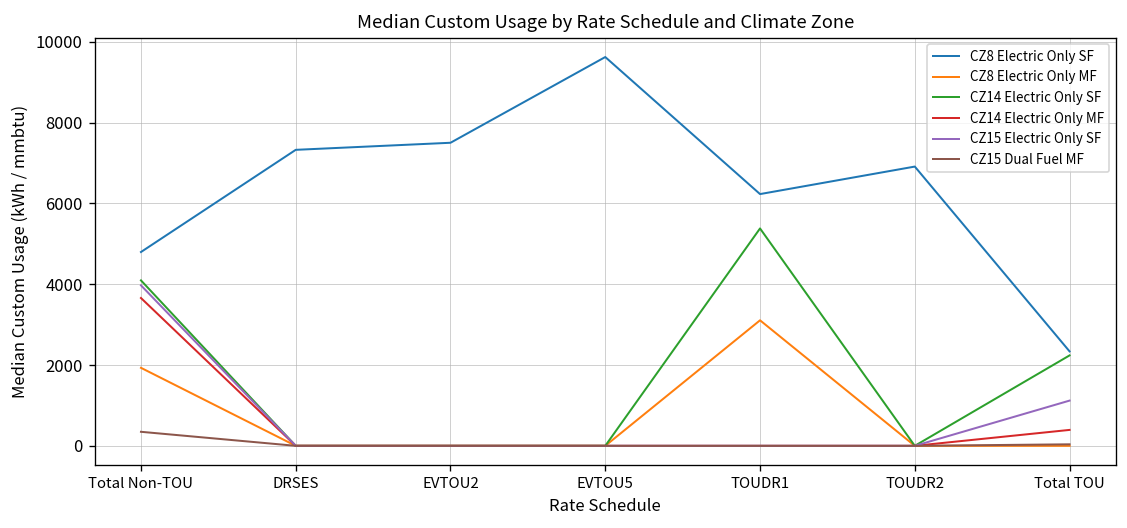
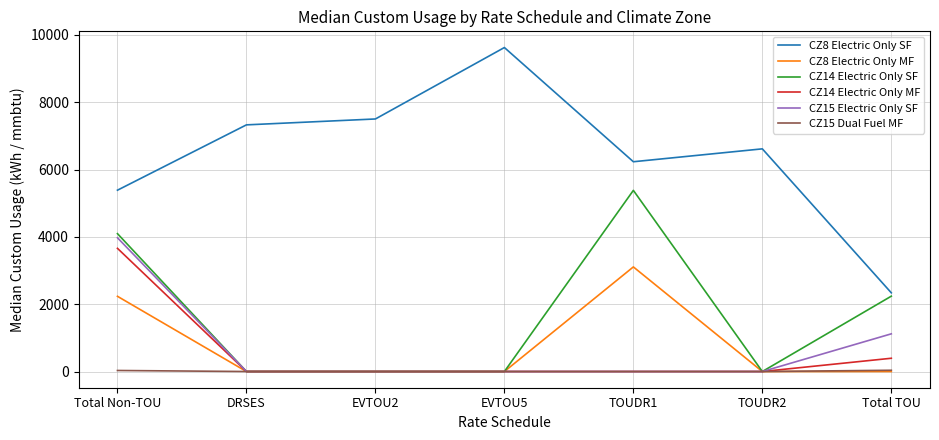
CZ8 Electric Only SF, Total Non-TOU: 4800 -> 5400
CZ8 Electric Only MF, Total Non-TOU: 1900 -> 2200
CZ15 Dual Fuel MF, Total Non-TOU: 300 -> 0
CZ8 Electric Only SF, TOUDR2: 6900 -> 6600
